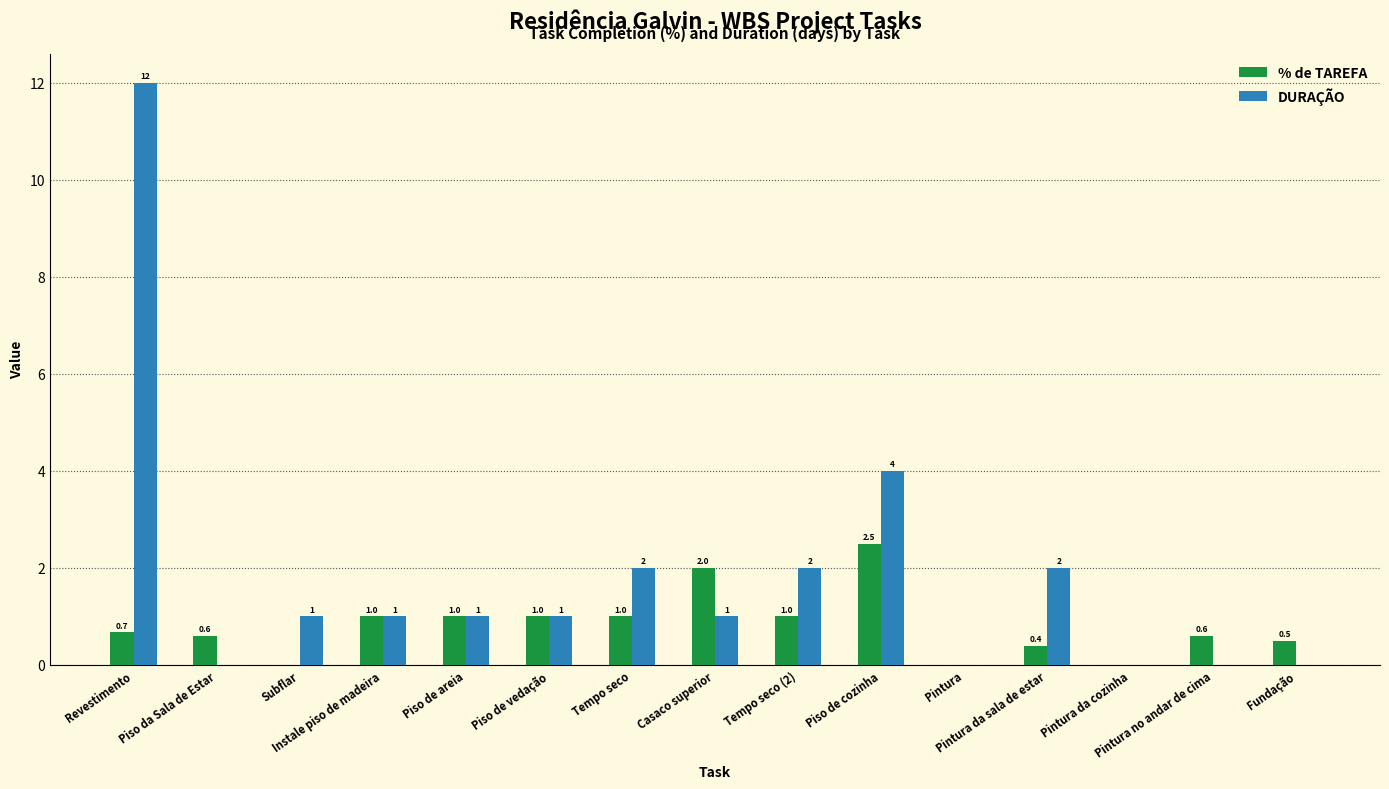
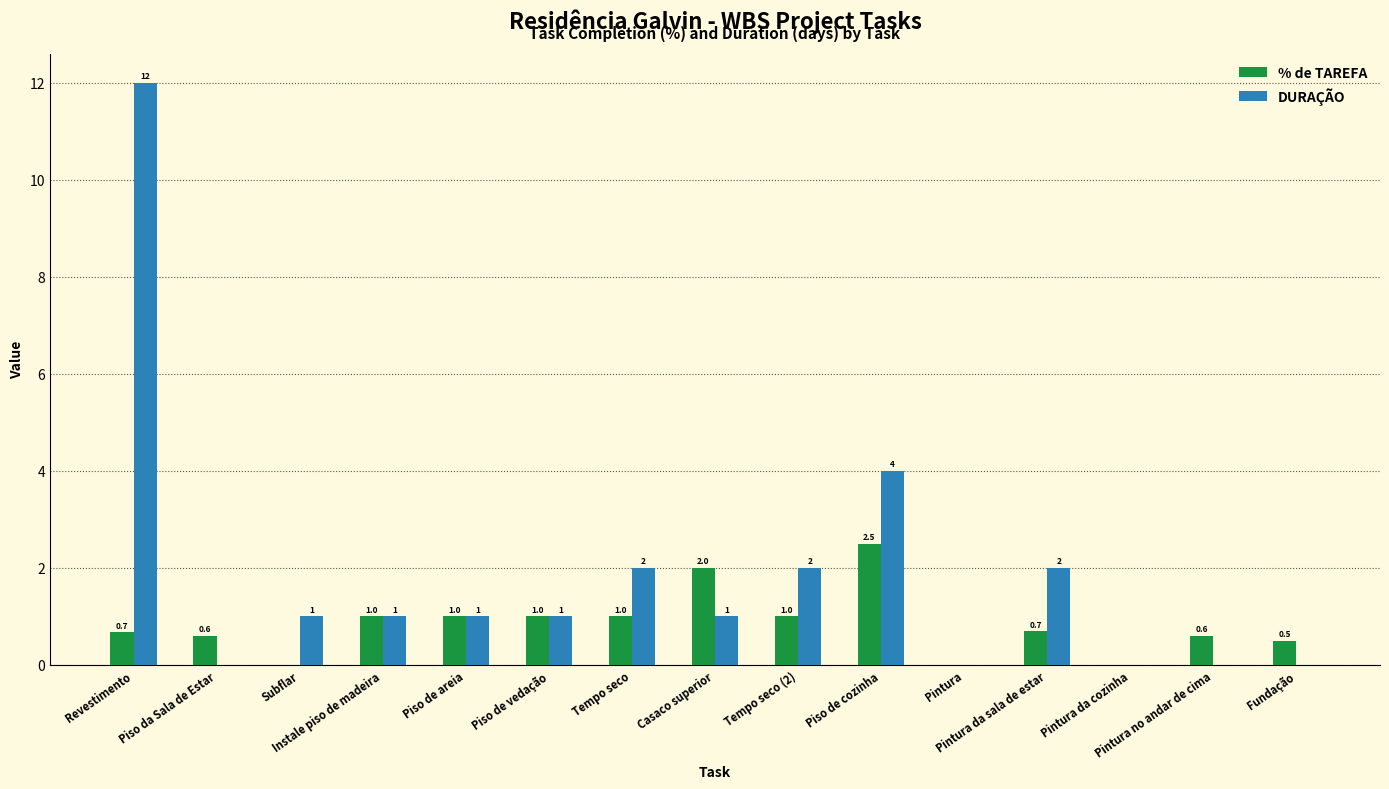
% de TAREFA, Pintura da sala de estar: 0.4 -> 0.7
